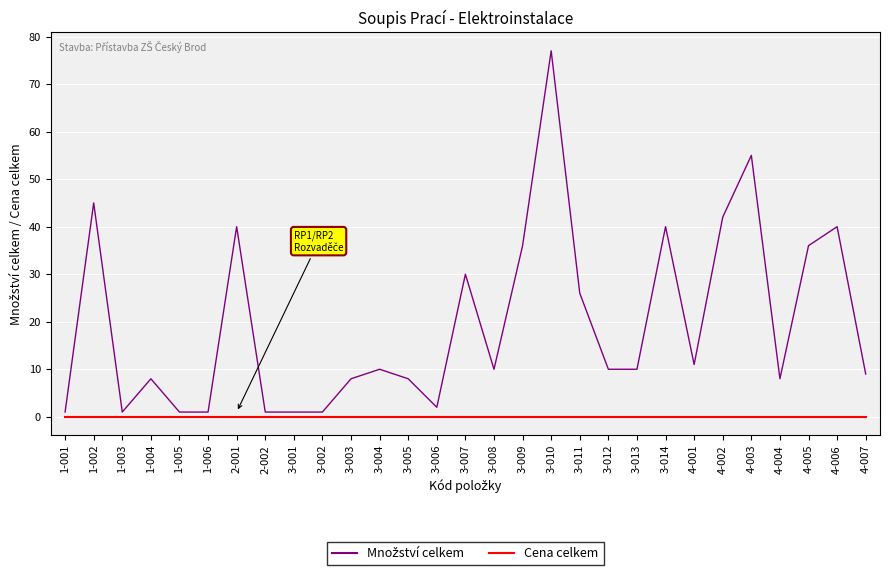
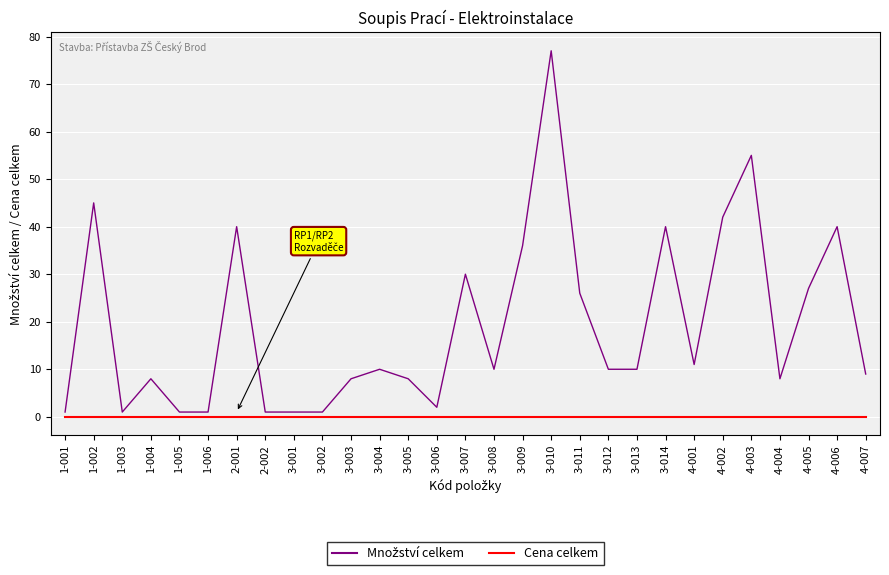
Množství celkem, 4-005: 36 -> 27
